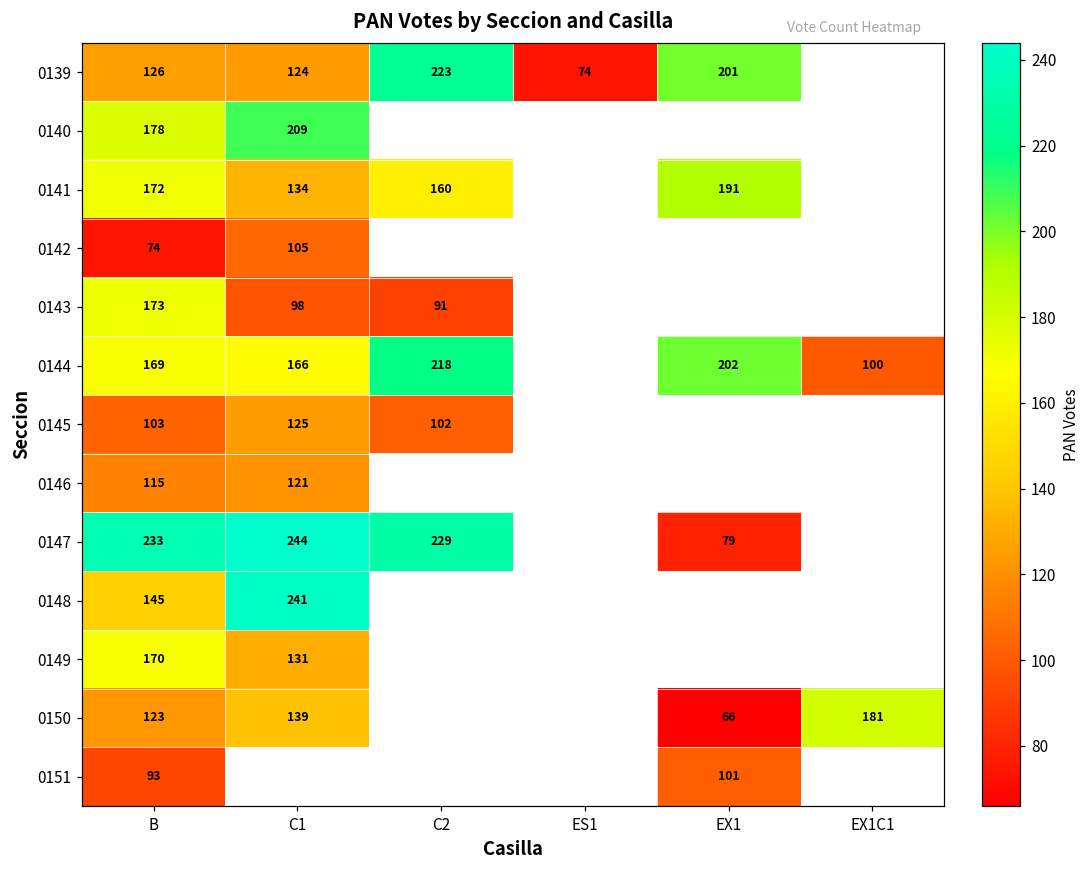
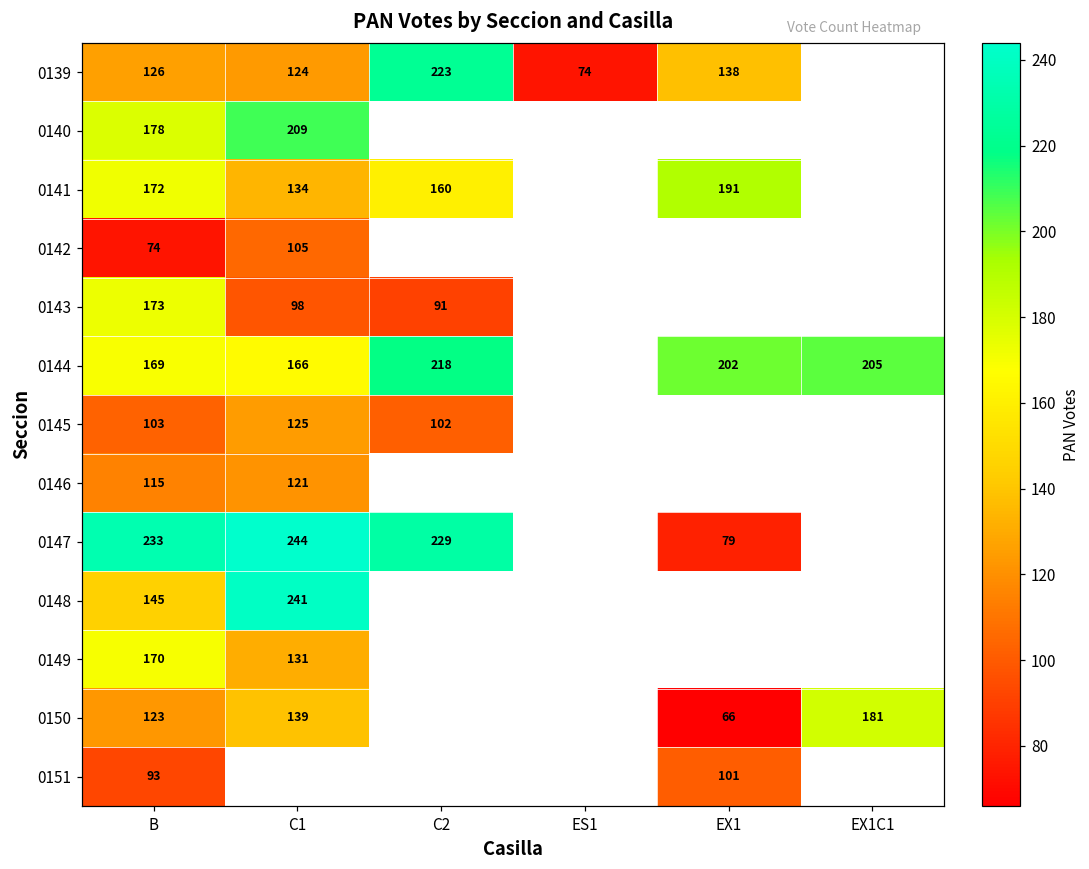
0139, EX1: 201 -> 138
0144, EX1C1: 100 -> 205
